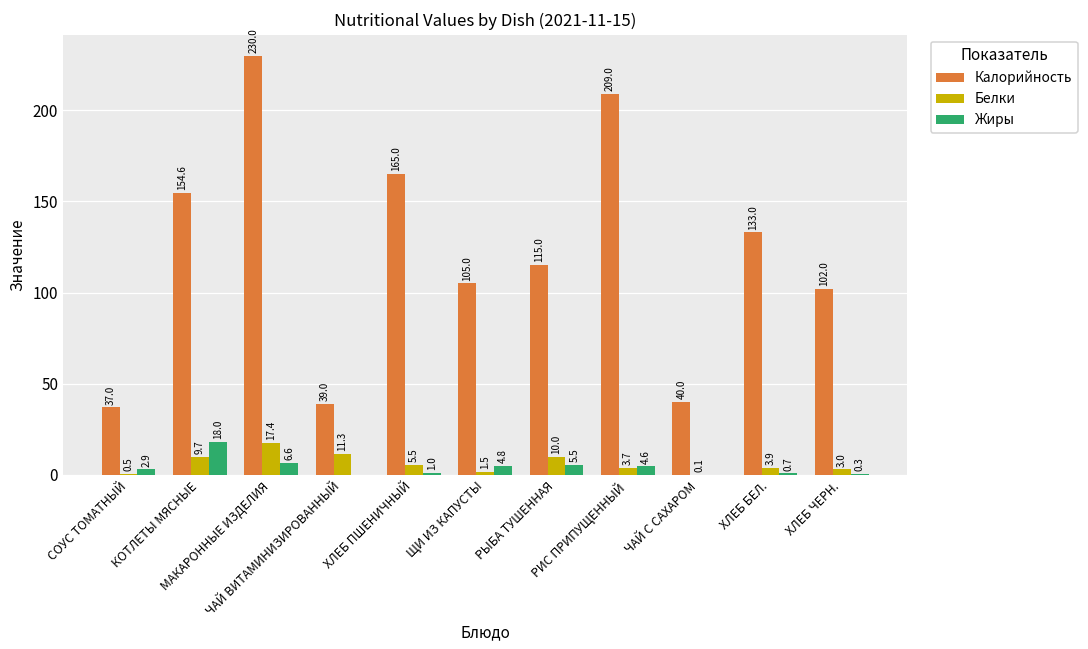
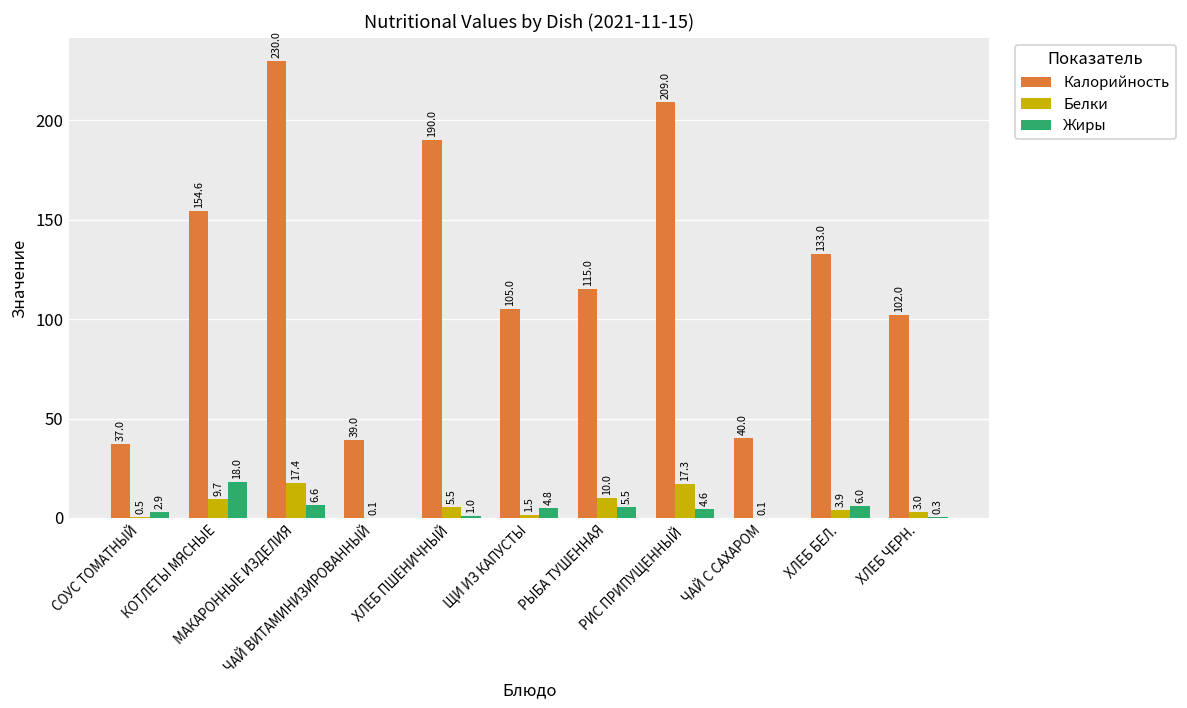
Белки, ЧАЙ ВИТАМИНИЗИРОВАННЫЙ: 11.3 -> 0.1
Калорийность, ХЛЕБ ПШЕНИЧНЫЙ: 165.0 -> 190.0
Белки, РИС ПРИПУЩЕННЫЙ: 3.7 -> 17.3
Жиры, ХЛЕБ БЕЛ.: 0.7 -> 6.0
